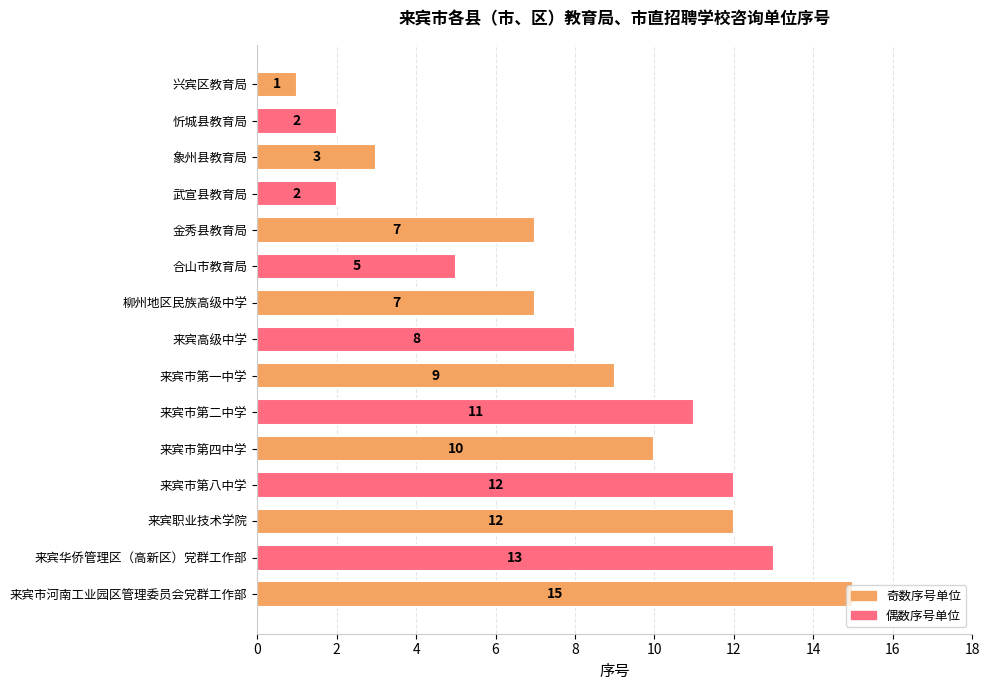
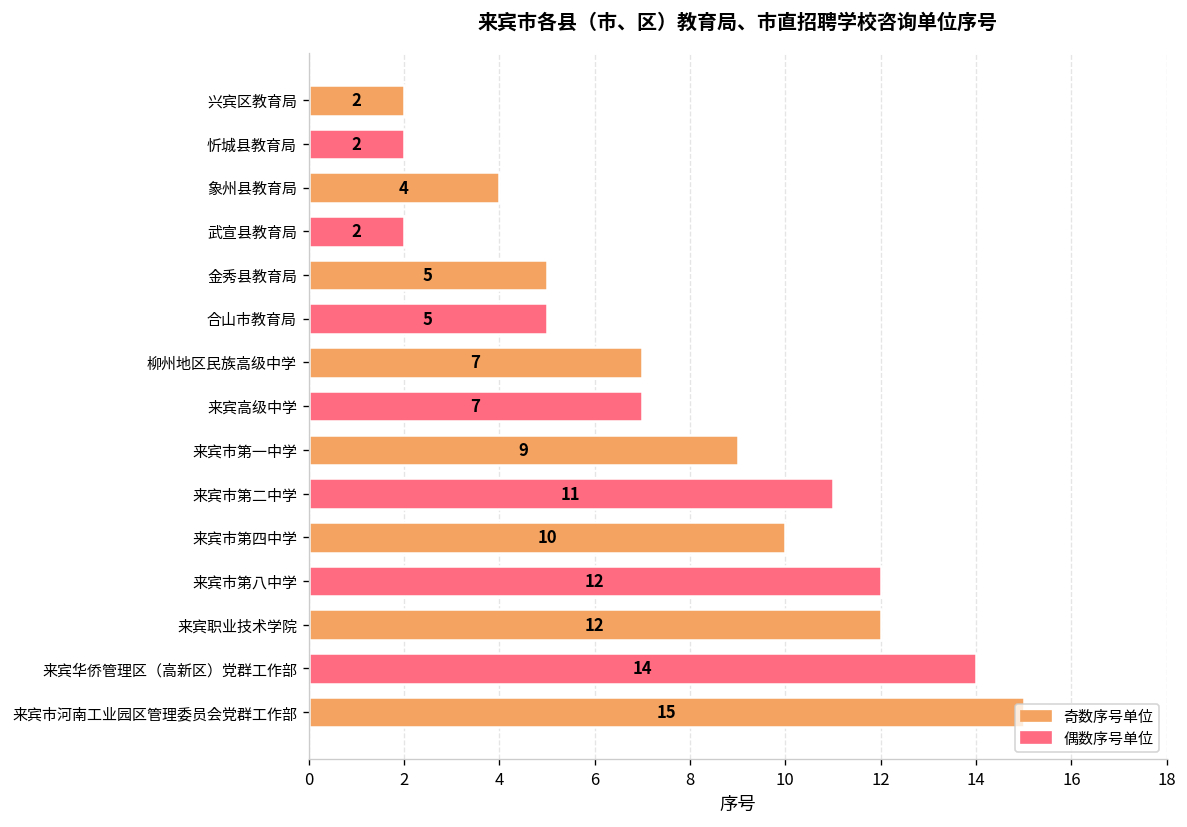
兴宾区教育局: 1 -> 2
象州县教育局: 3 -> 4
金秀县教育局: 7 -> 5
来宾高级中学: 8 -> 7
来宾华侨管理区（高新区）党群工作部: 13 -> 14
